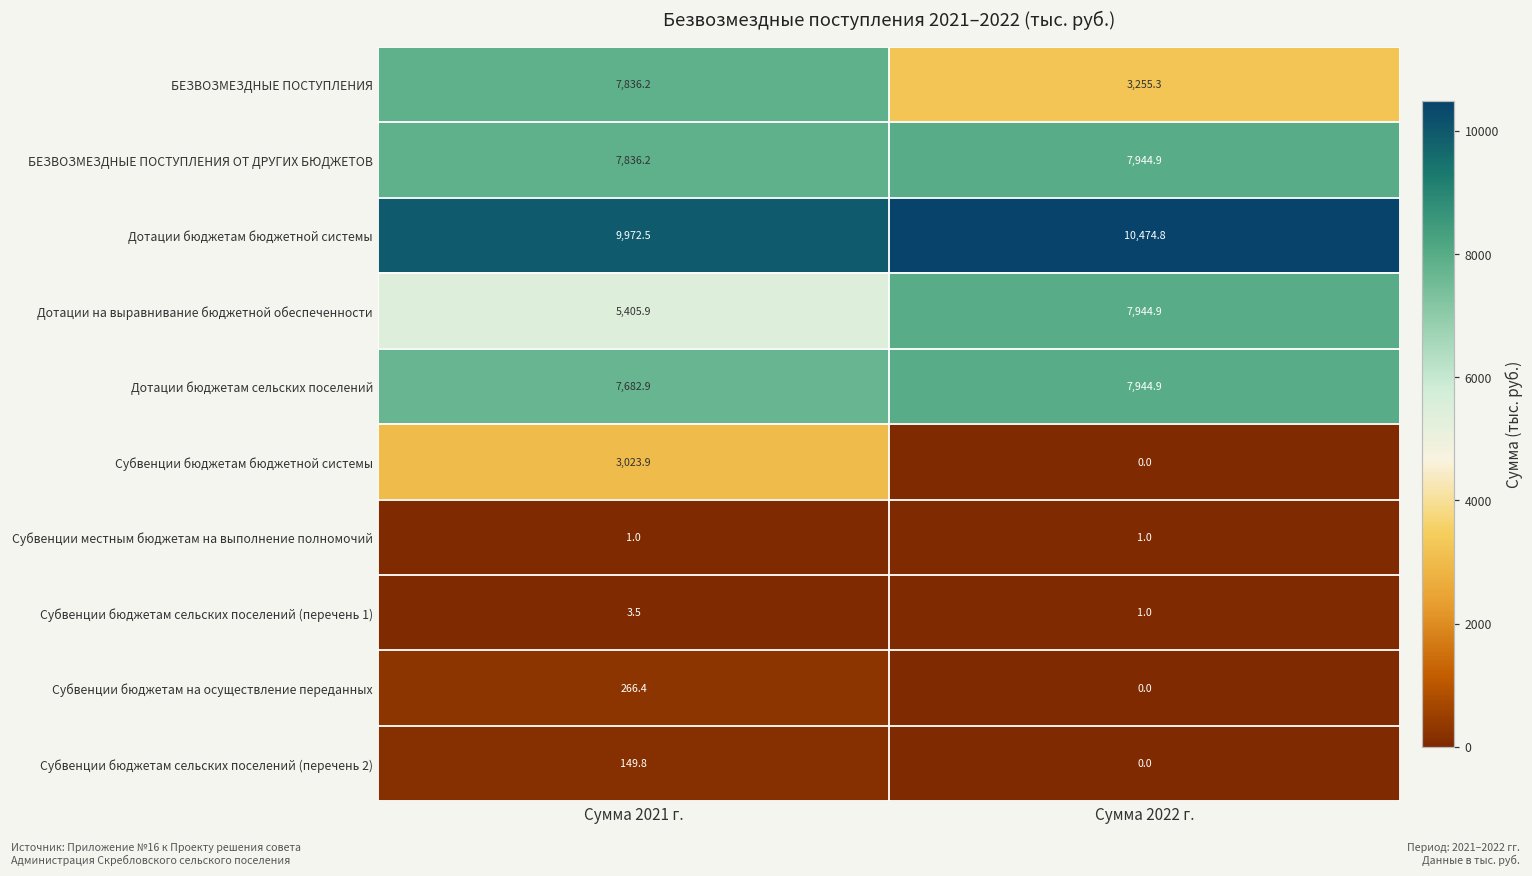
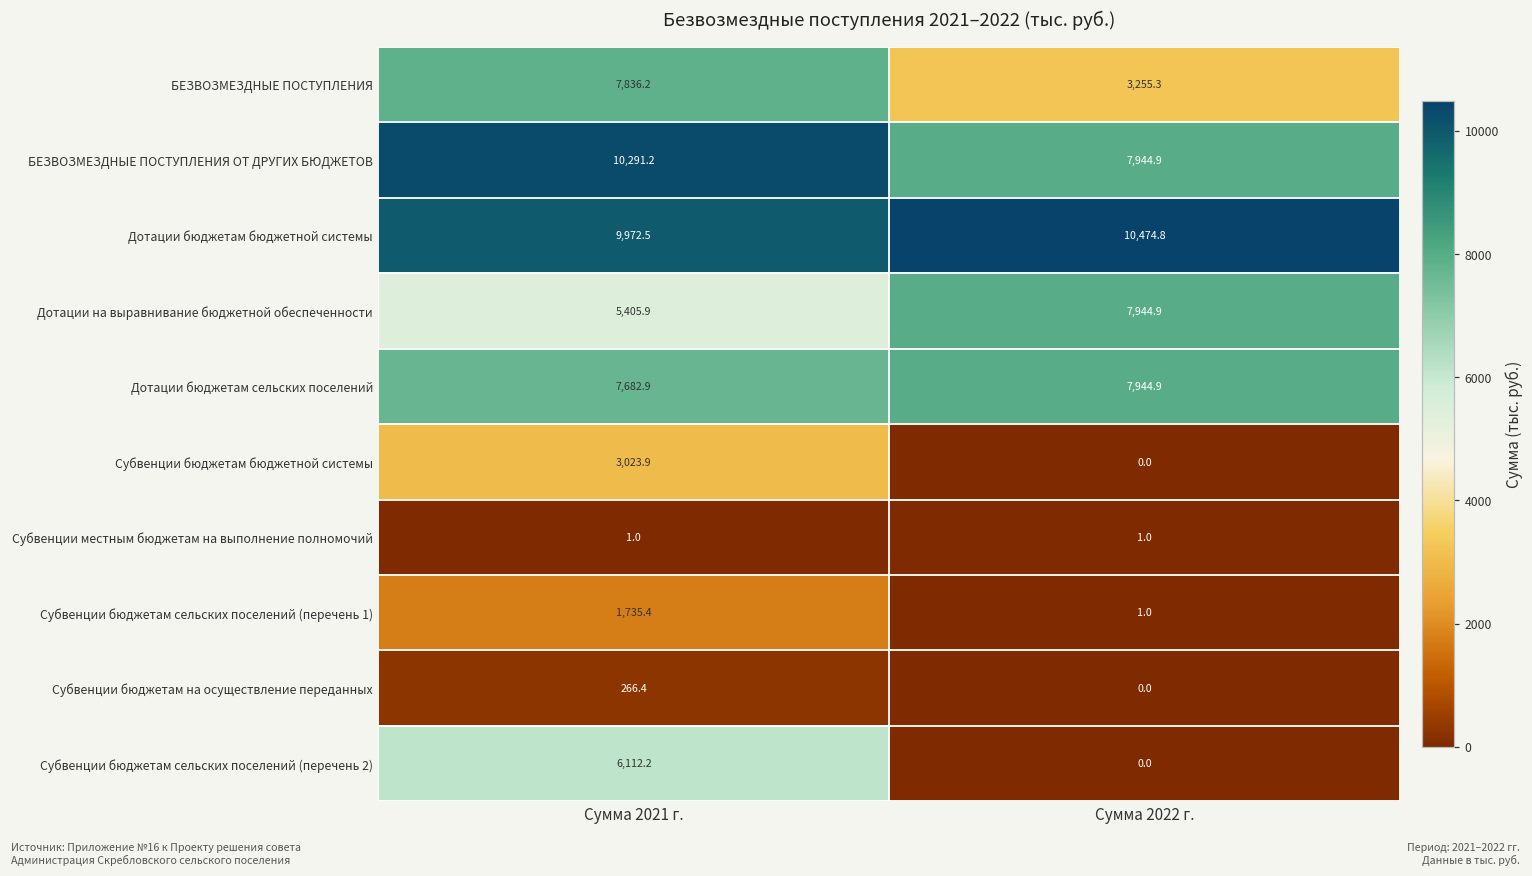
БЕЗВОЗМЕЗДНЫЕ ПОСТУПЛЕНИЯ ОТ ДРУГИХ БЮДЖЕТОВ, Сумма 2021 г.: 7,836.2 -> 10,291.2
Субвенции бюджетам сельских поселений (перечень 1), Сумма 2021 г.: 3.5 -> 1,735.4
Субвенции бюджетам сельских поселений (перечень 2), Сумма 2021 г.: 149.8 -> 6,112.2
